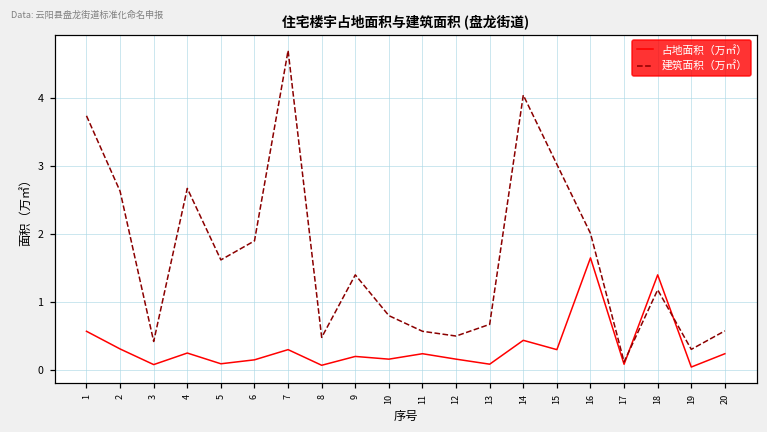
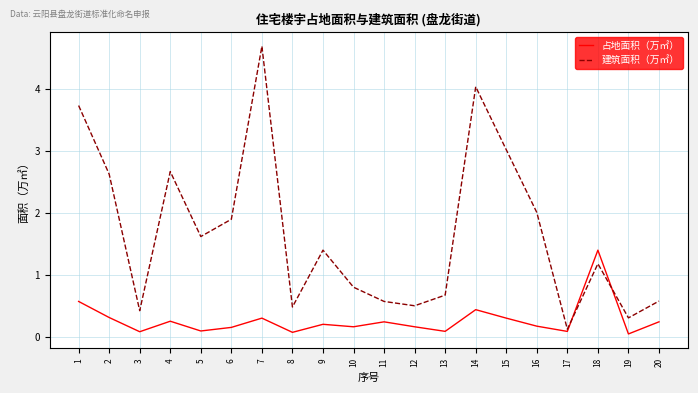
占地面积（万㎡）, 16: 1.7 -> 0.2
